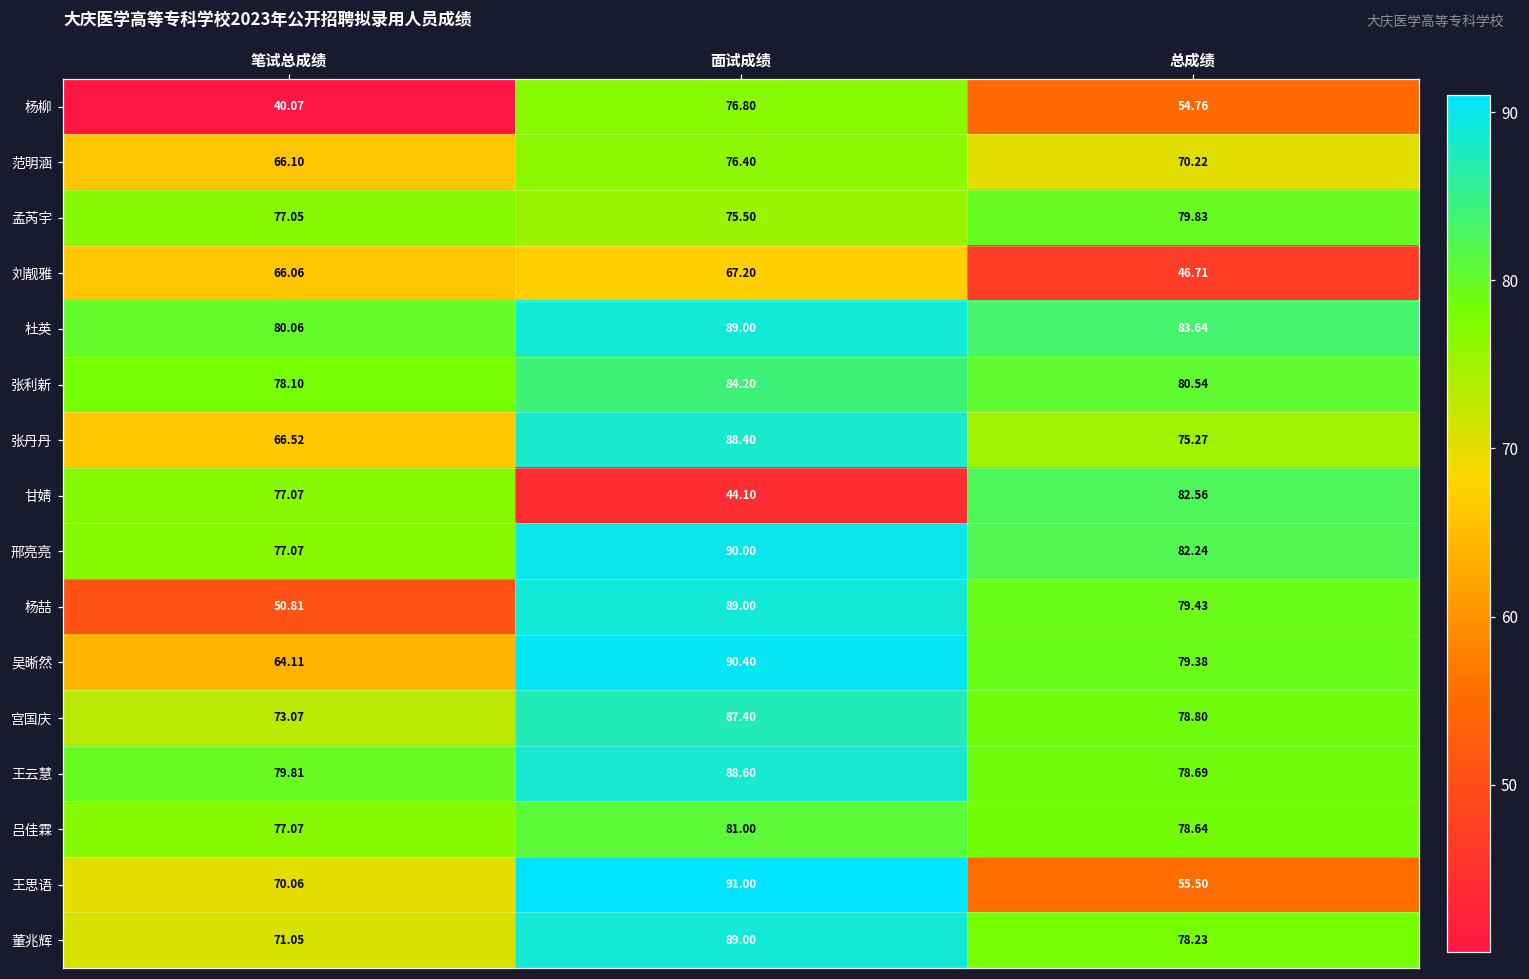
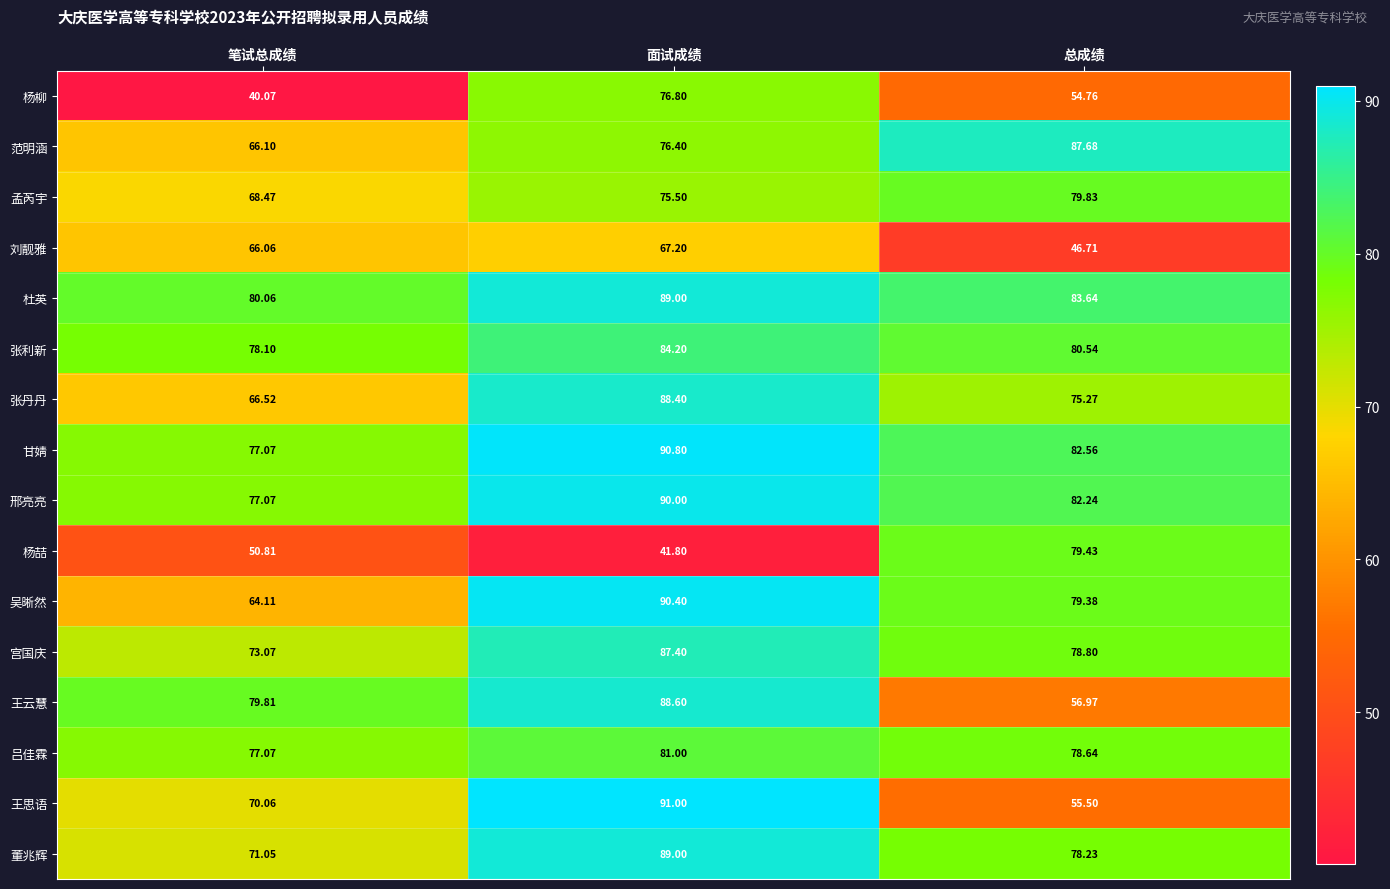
范明涵, 总成绩: 70.22 -> 87.68
孟芮宇, 笔试总成绩: 77.05 -> 68.47
甘婧, 面试成绩: 44.10 -> 90.80
杨喆, 面试成绩: 89.00 -> 41.80
王云慧, 总成绩: 78.69 -> 56.97
